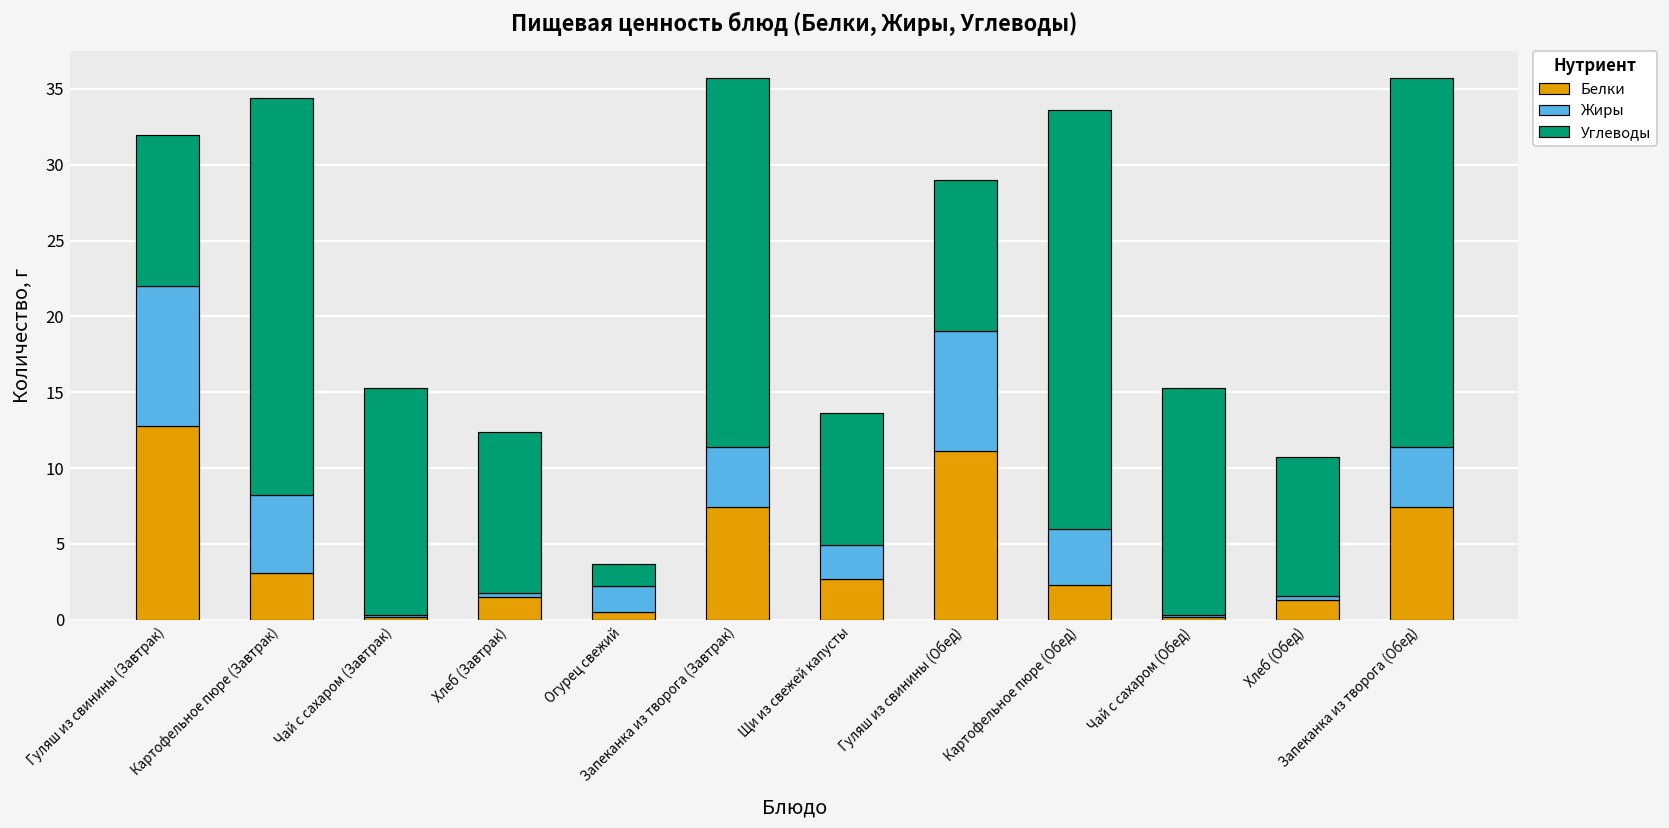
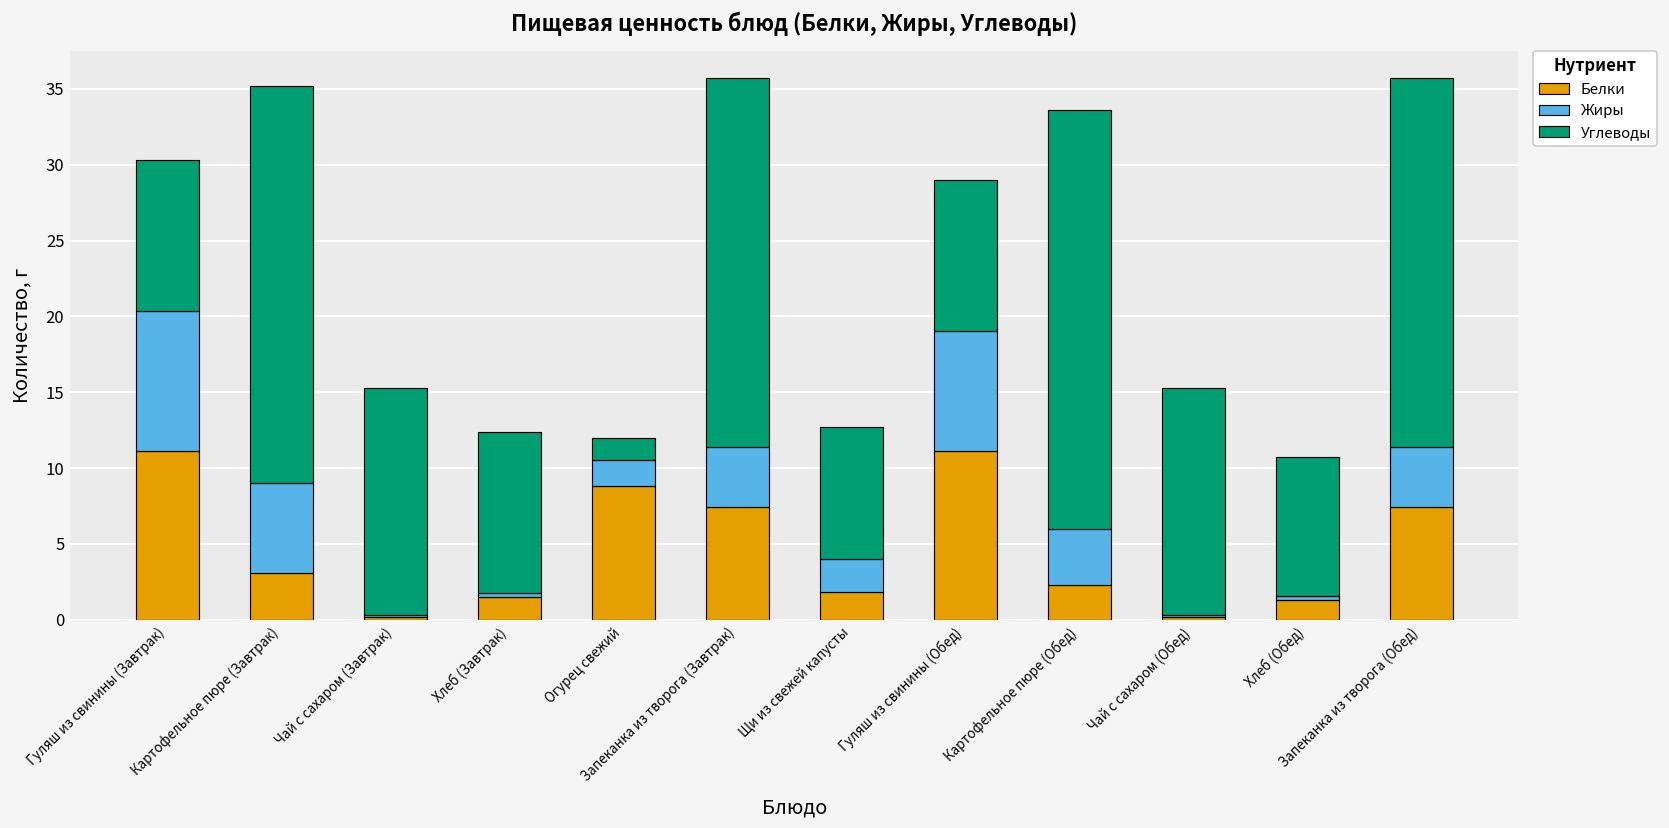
Белки, Гуляш из свинины (Завтрак): 12.8 -> 11.1
Жиры, Картофельное пюре (Завтрак): 5.1 -> 5.9
Белки, Огурец свежий: 0.5 -> 8.8
Белки, Щи из свежей капусты: 2.7 -> 1.8
